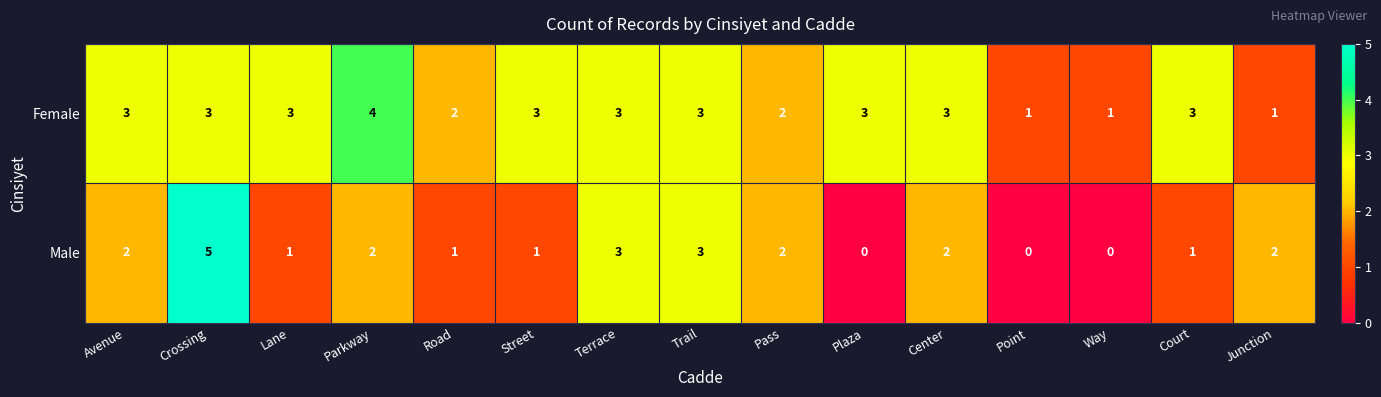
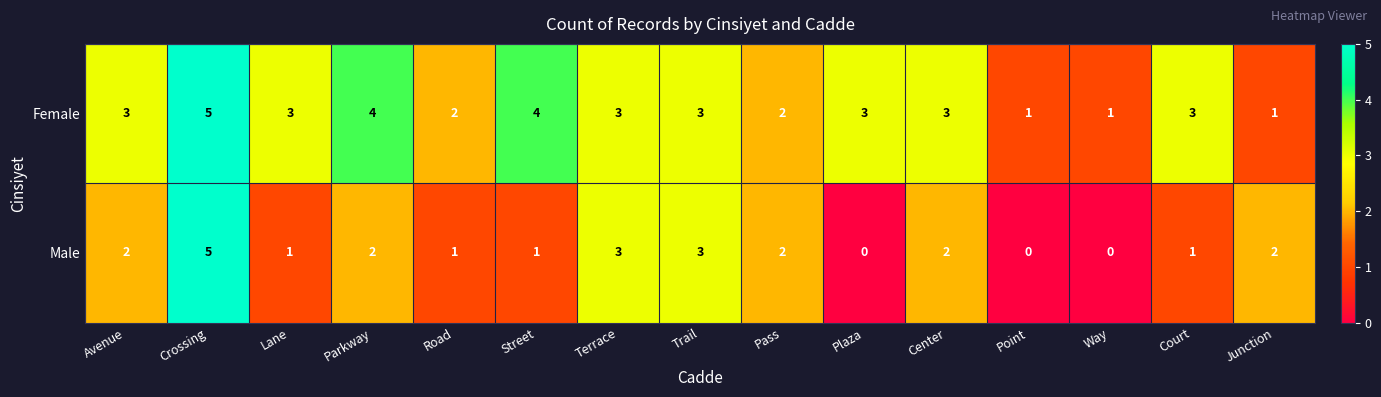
Female, Crossing: 3 -> 5
Female, Street: 3 -> 4
